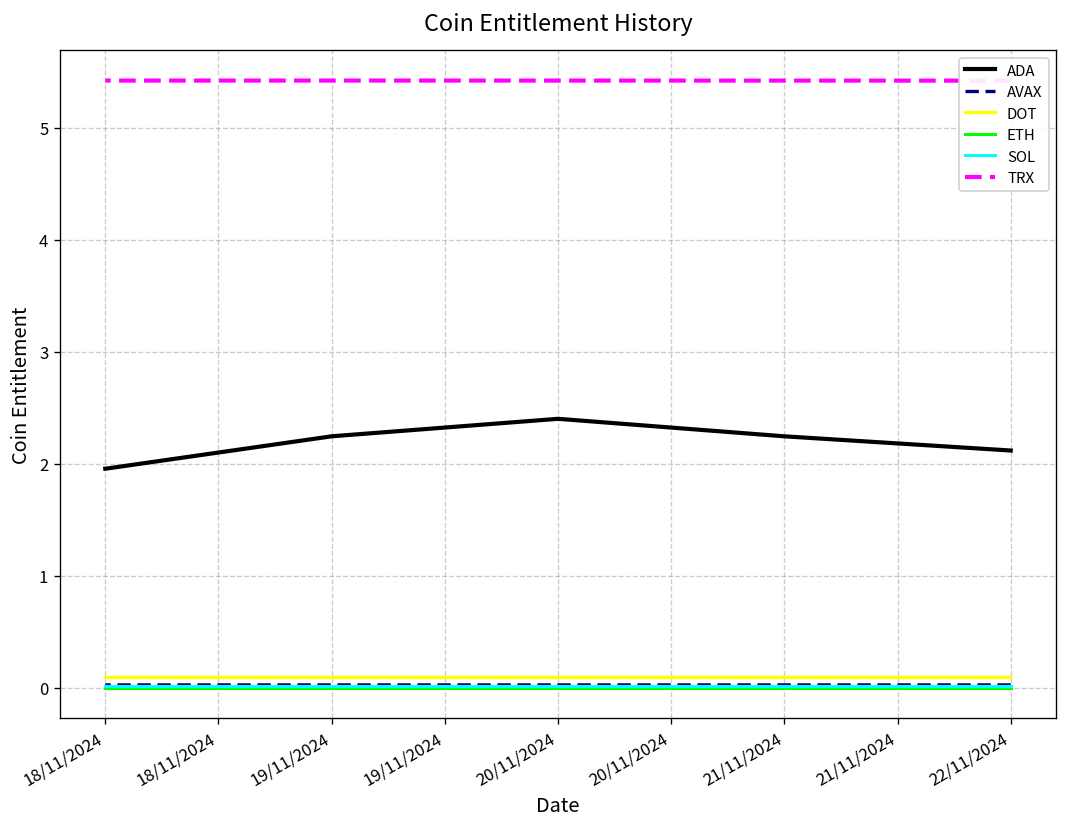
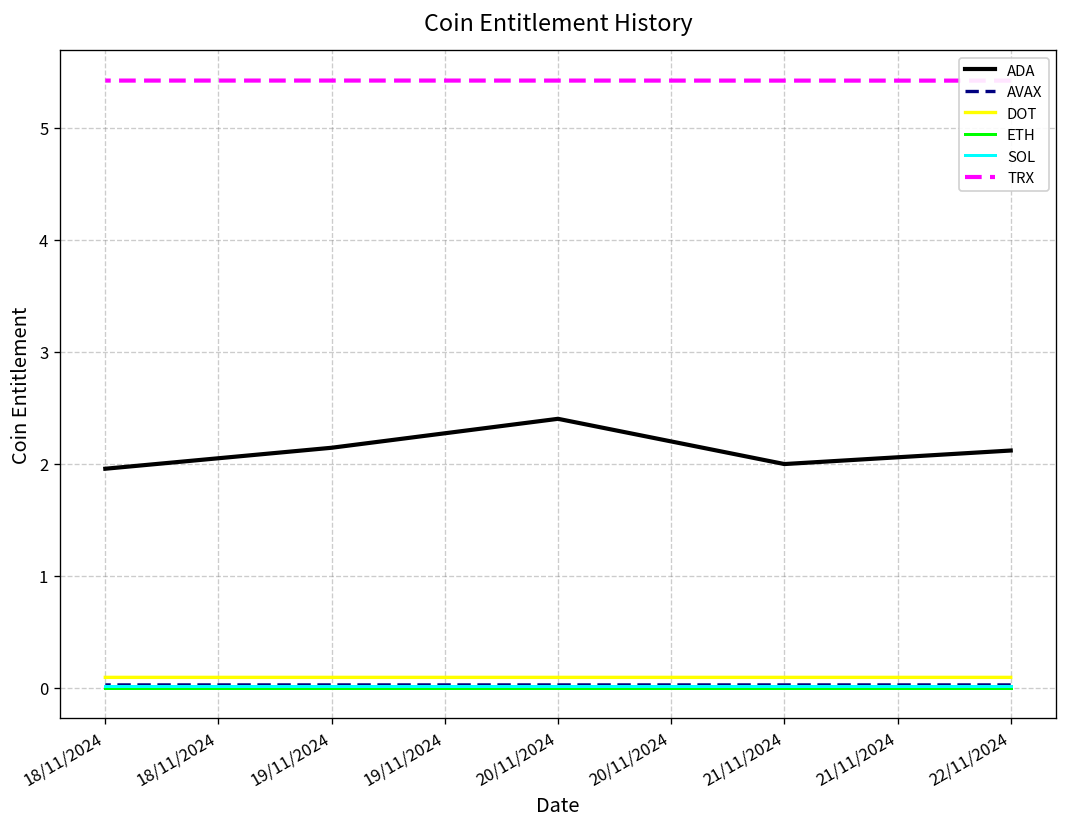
ADA, 19/11/2024: 2.2 -> 2.1
ADA, 21/11/2024: 2.2 -> 2.0
